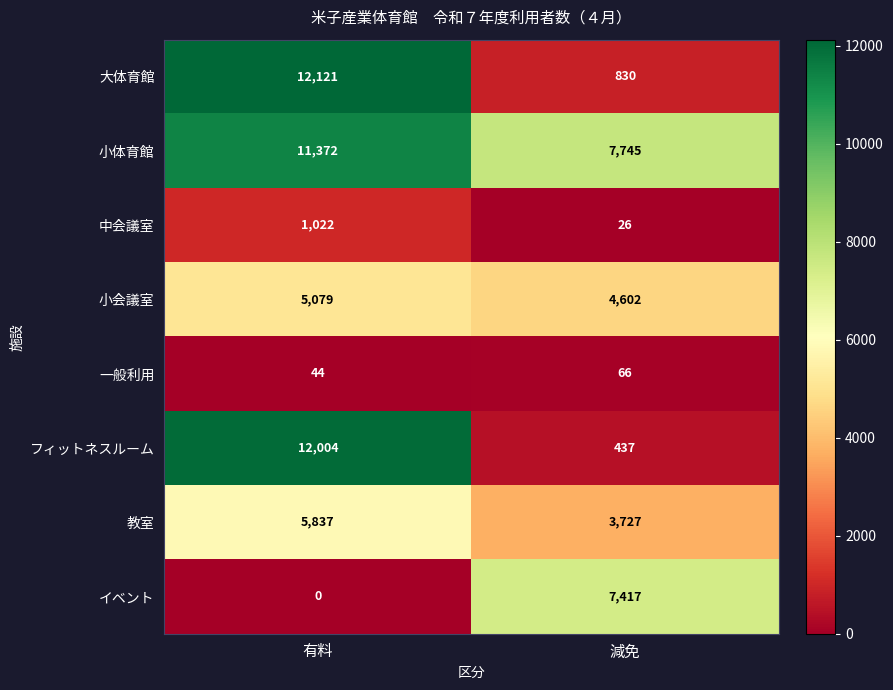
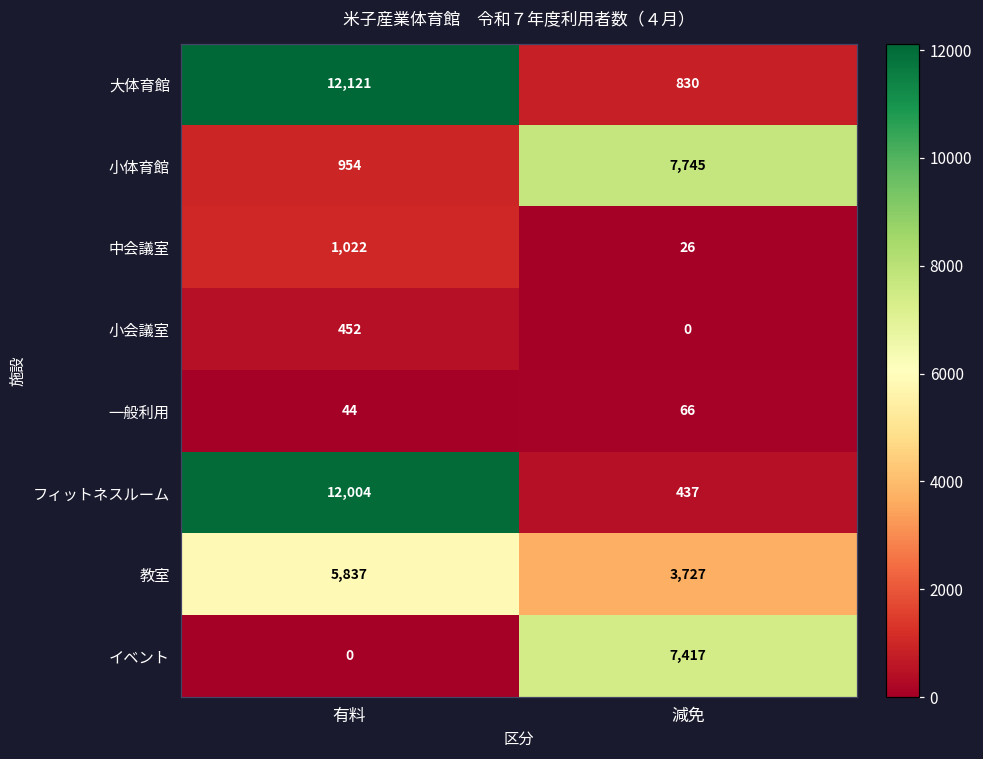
小体育館, 有料: 11,372 -> 954
小会議室, 有料: 5,079 -> 452
小会議室, 減免: 4,602 -> 0
